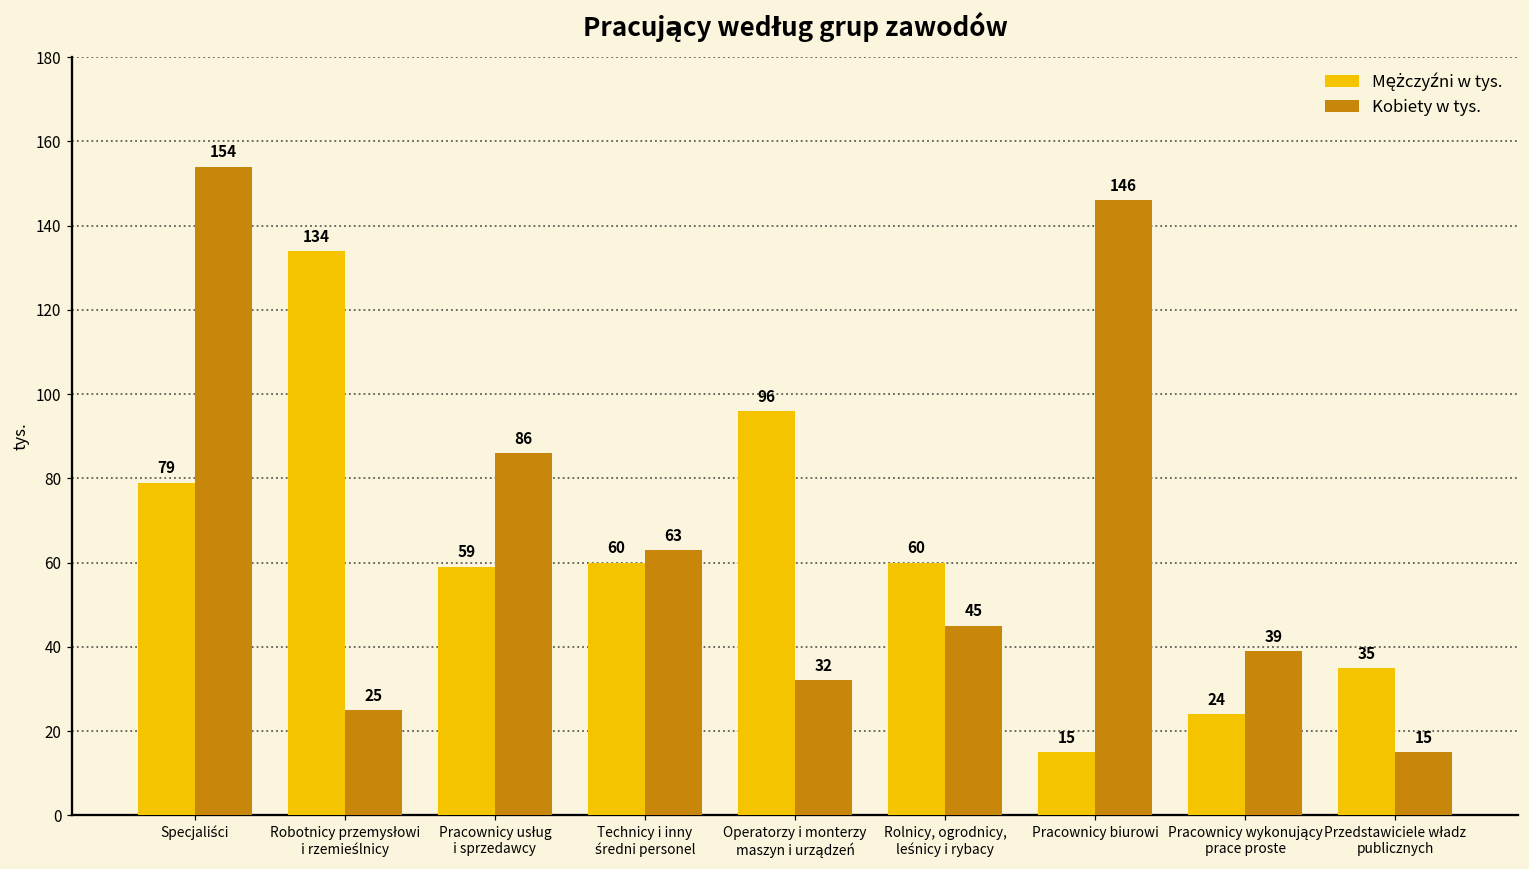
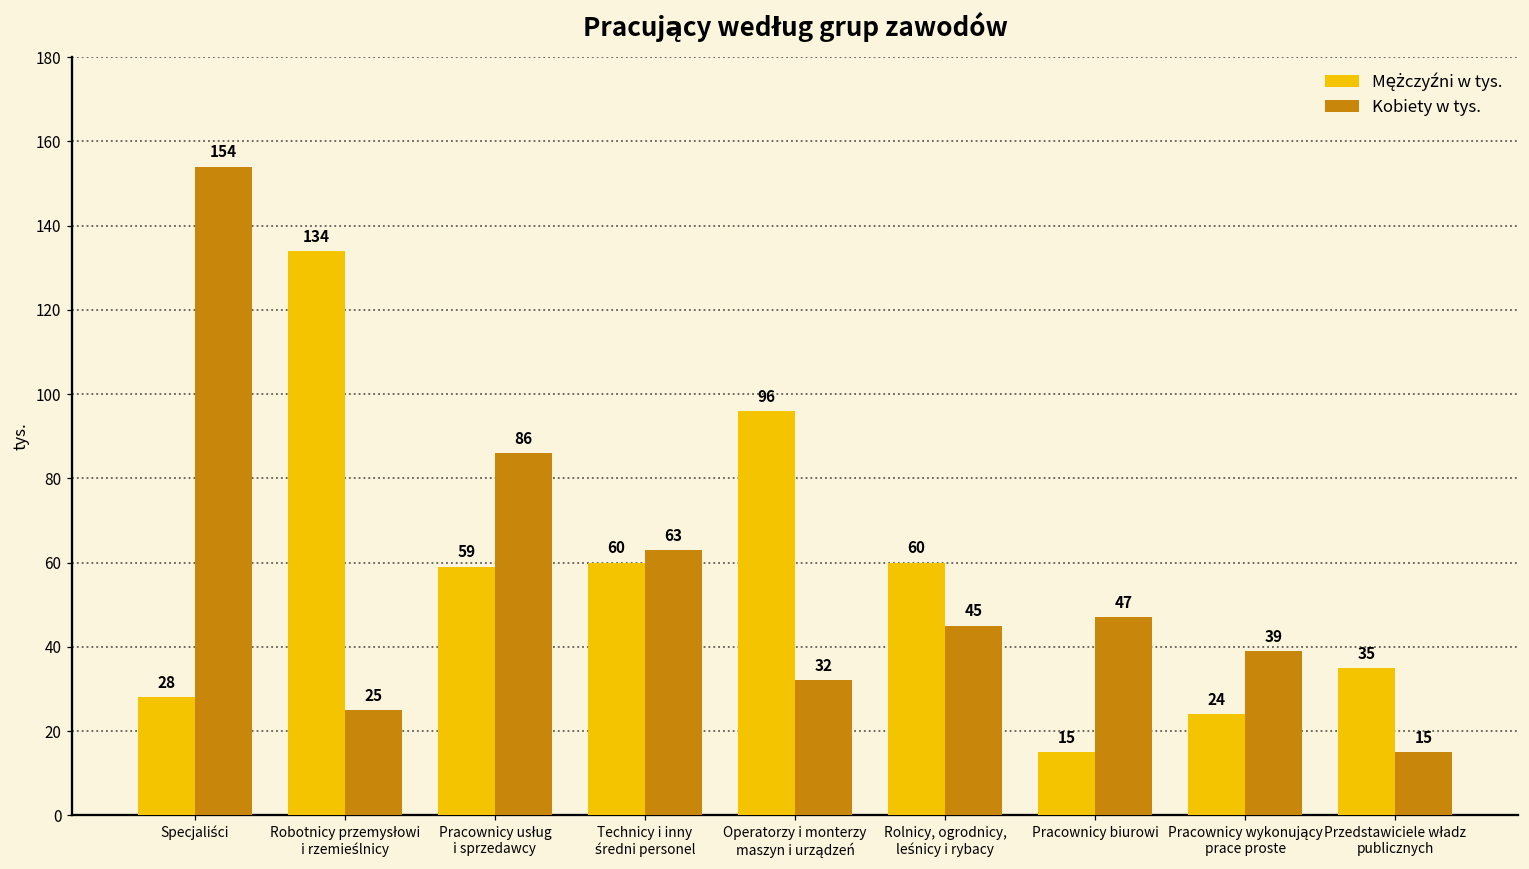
Mężczyźni w tys., Specjaliści: 79 -> 28
Kobiety w tys., Pracownicy biurowi: 146 -> 47
